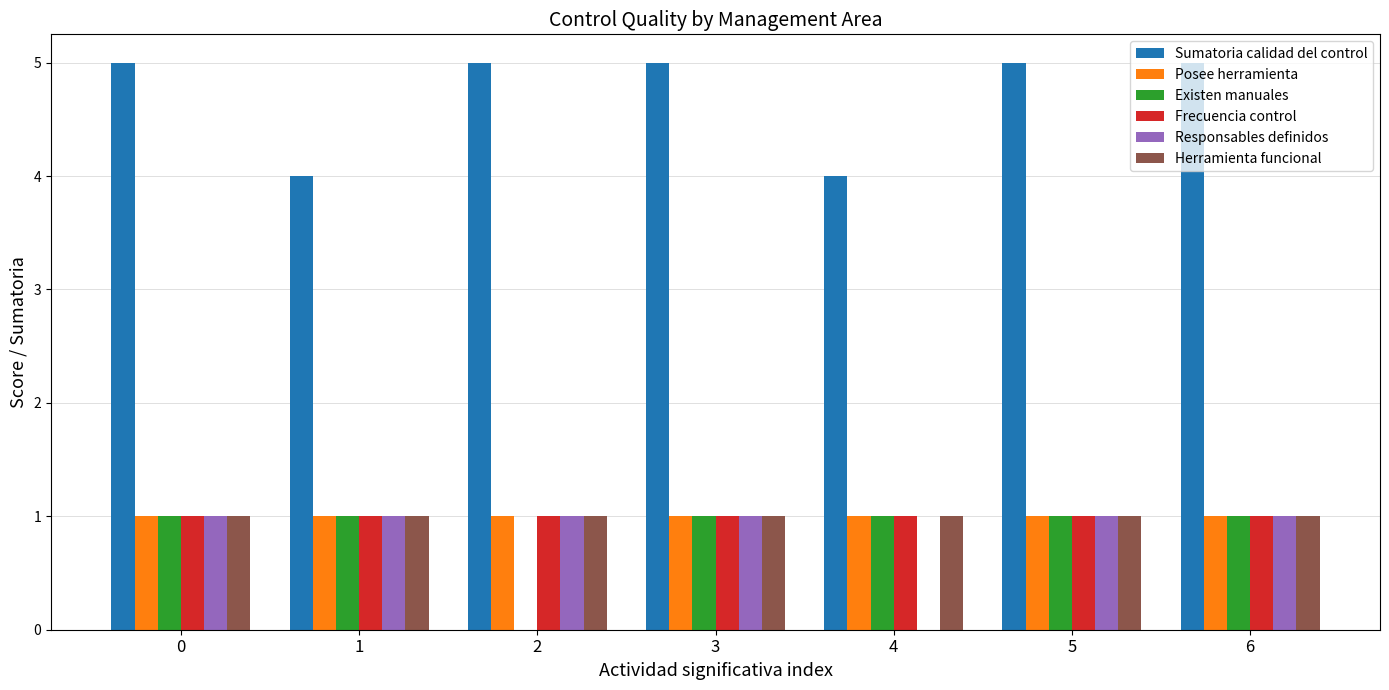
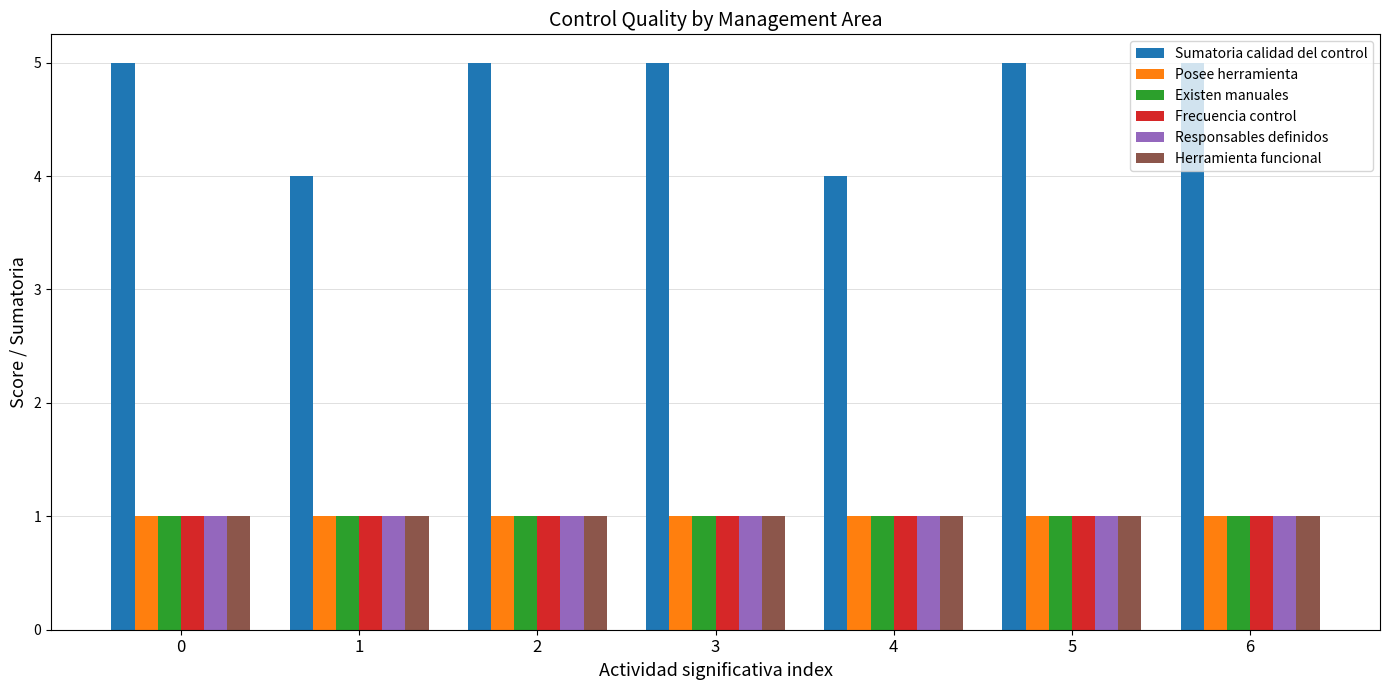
Existen manuales, 2: 0 -> 1
Responsables definidos, 4: 0 -> 1
